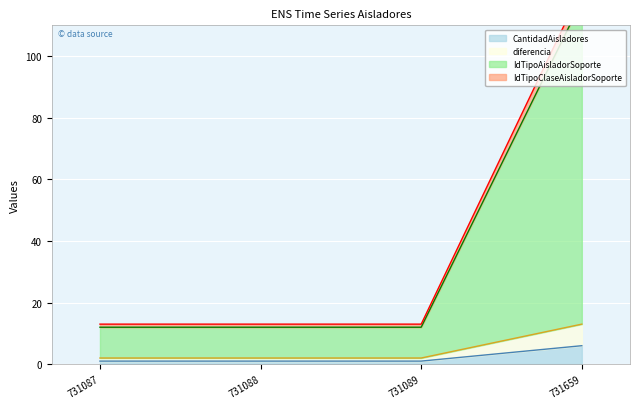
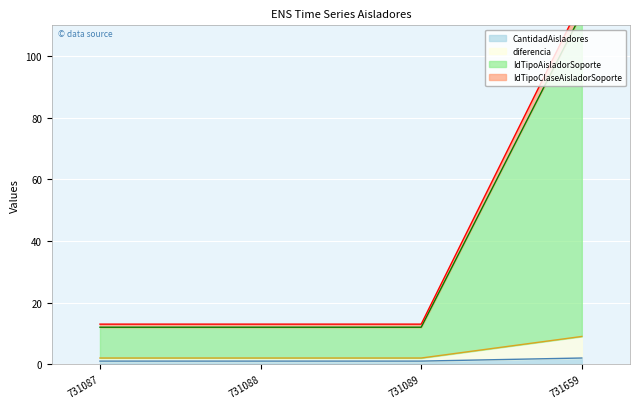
CantidadAisladores, 731659: 6 -> 2
